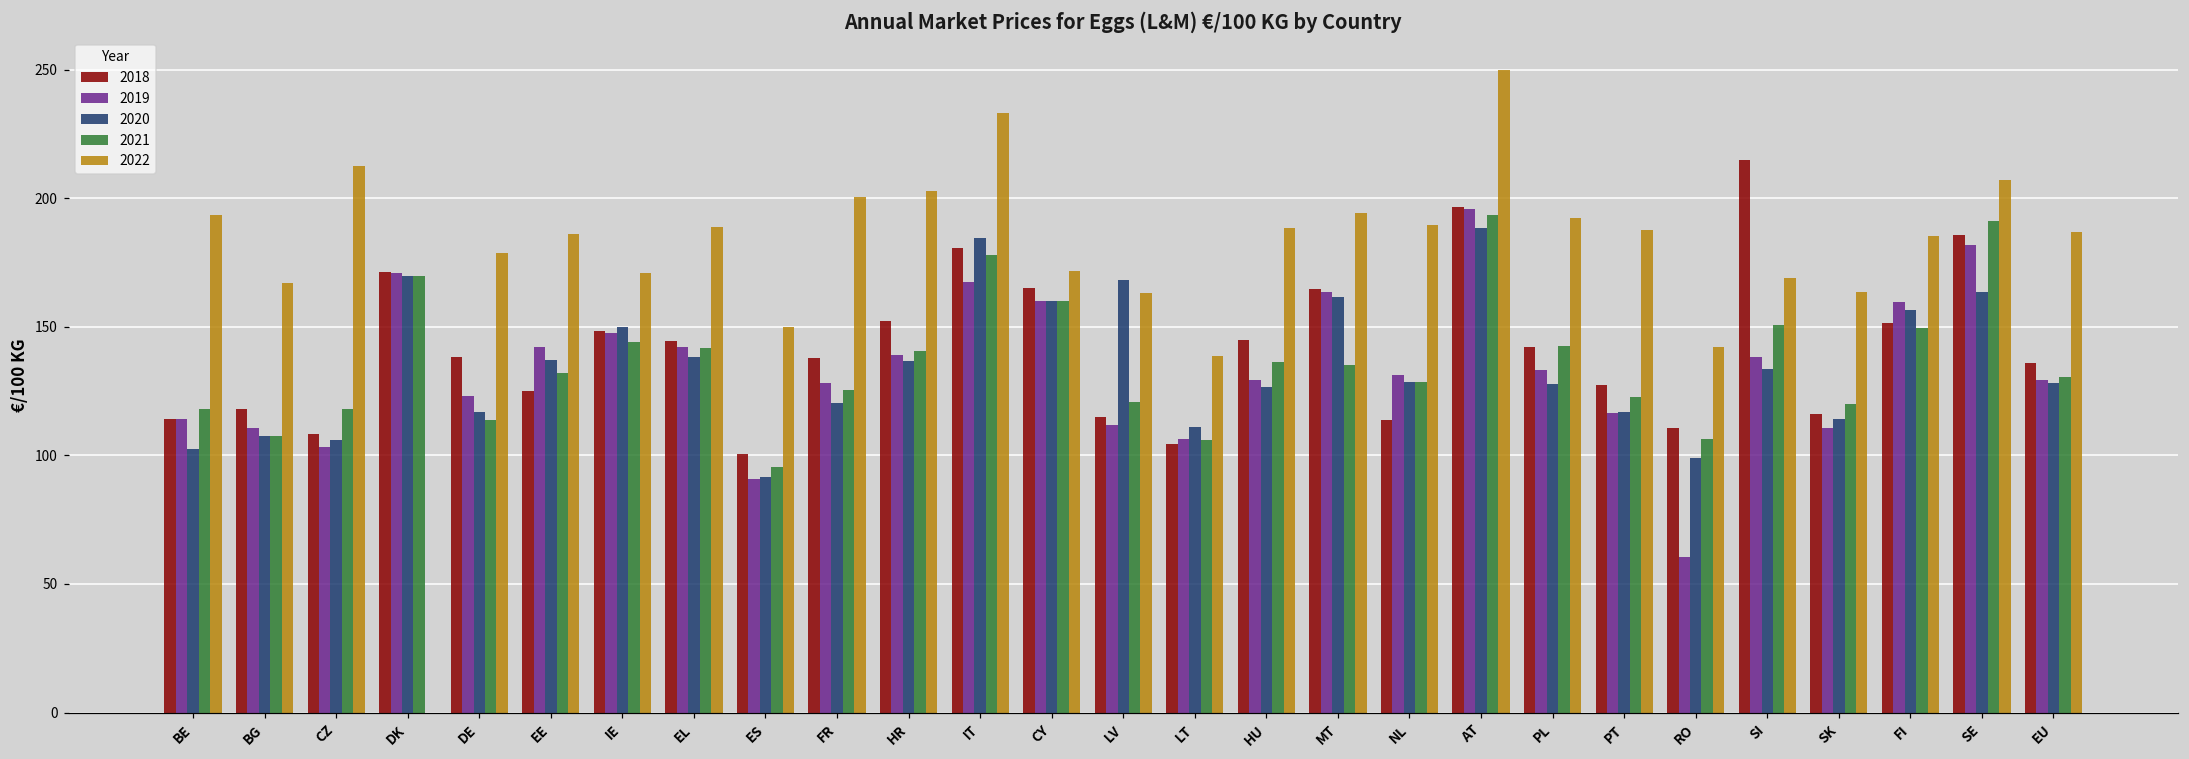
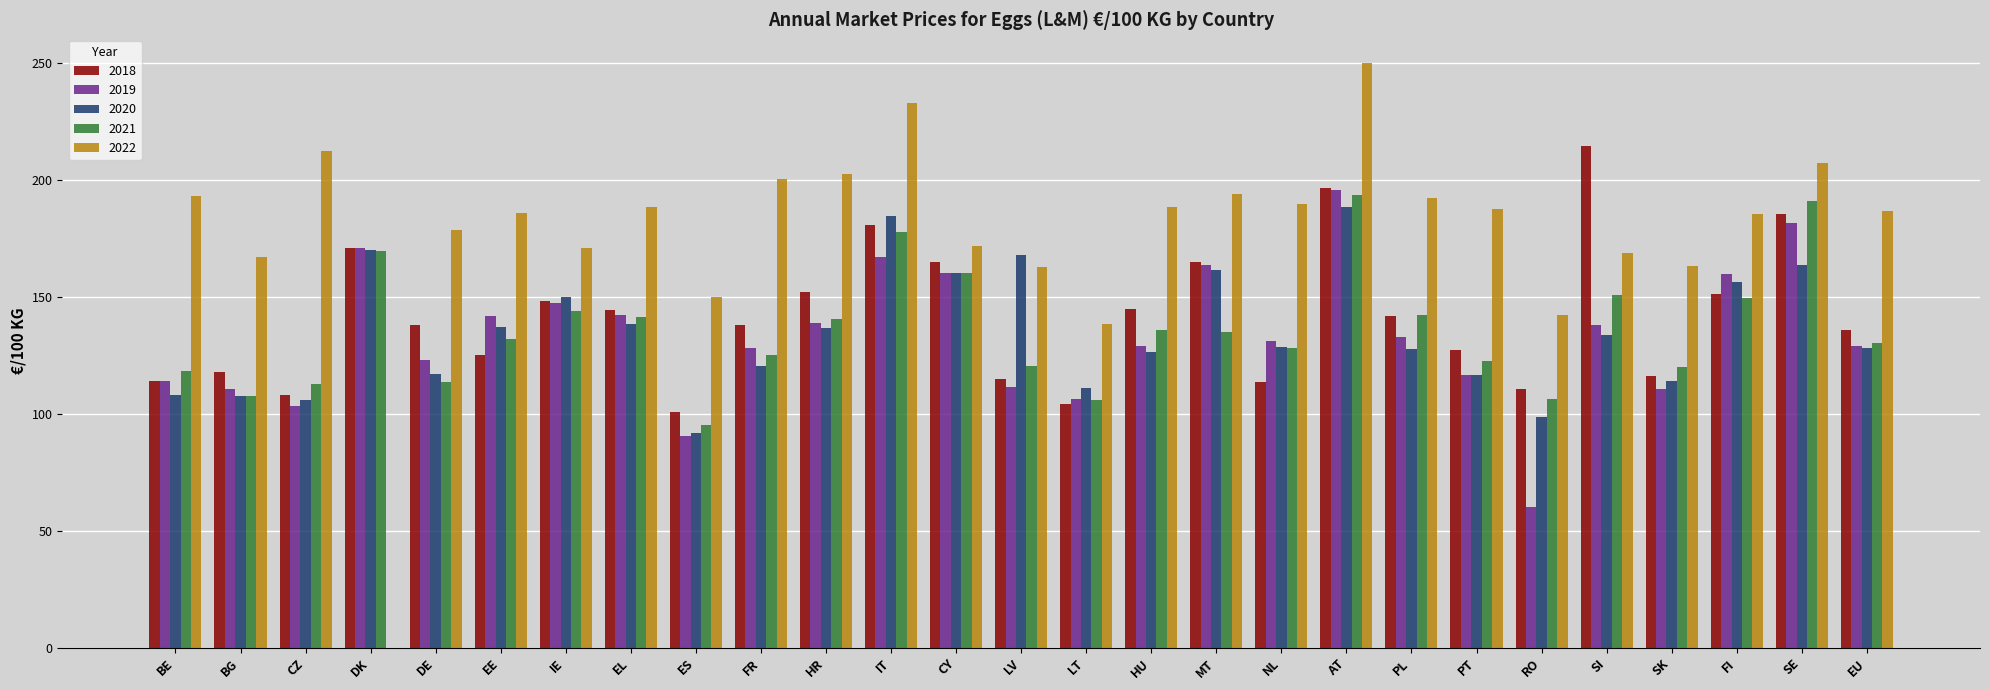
2020, BE: 103 -> 108
2021, CZ: 118 -> 113
